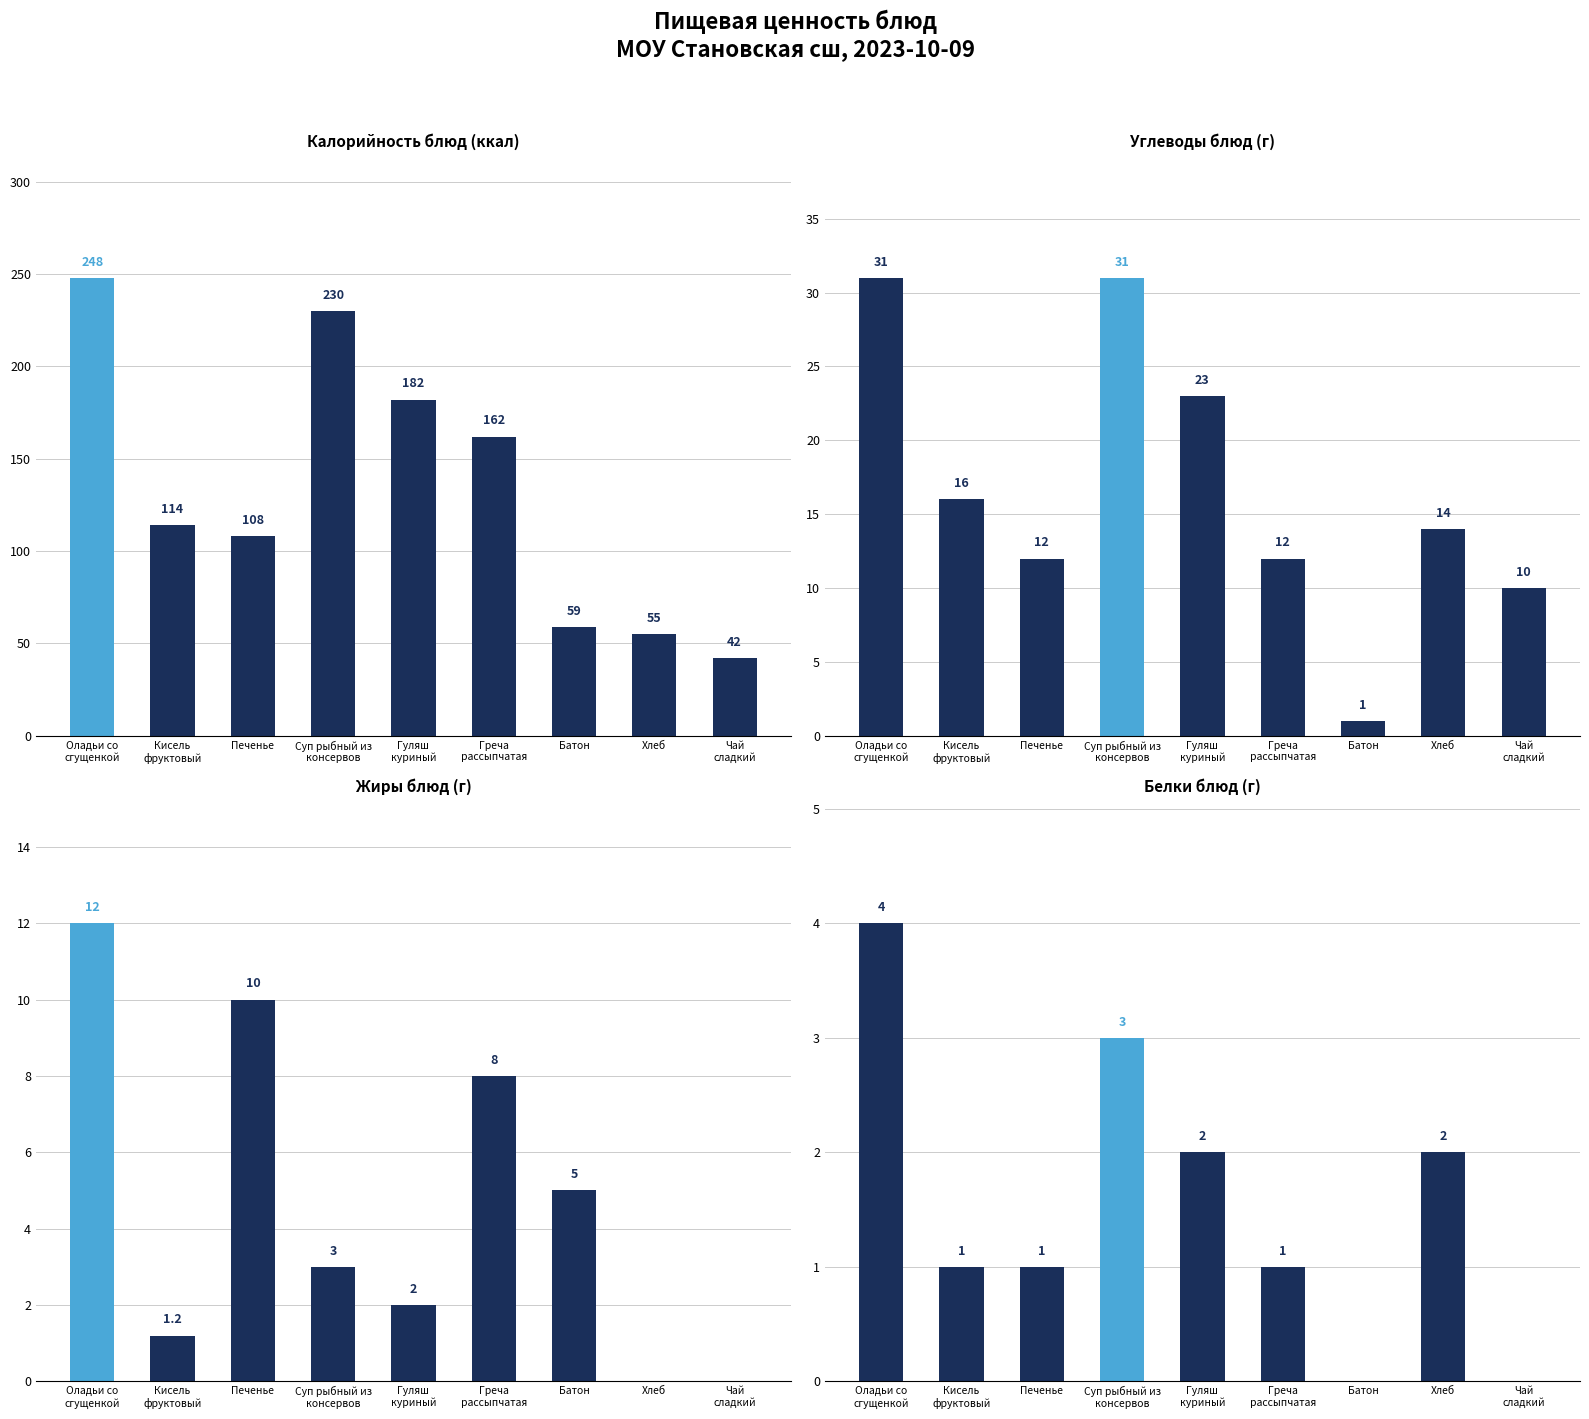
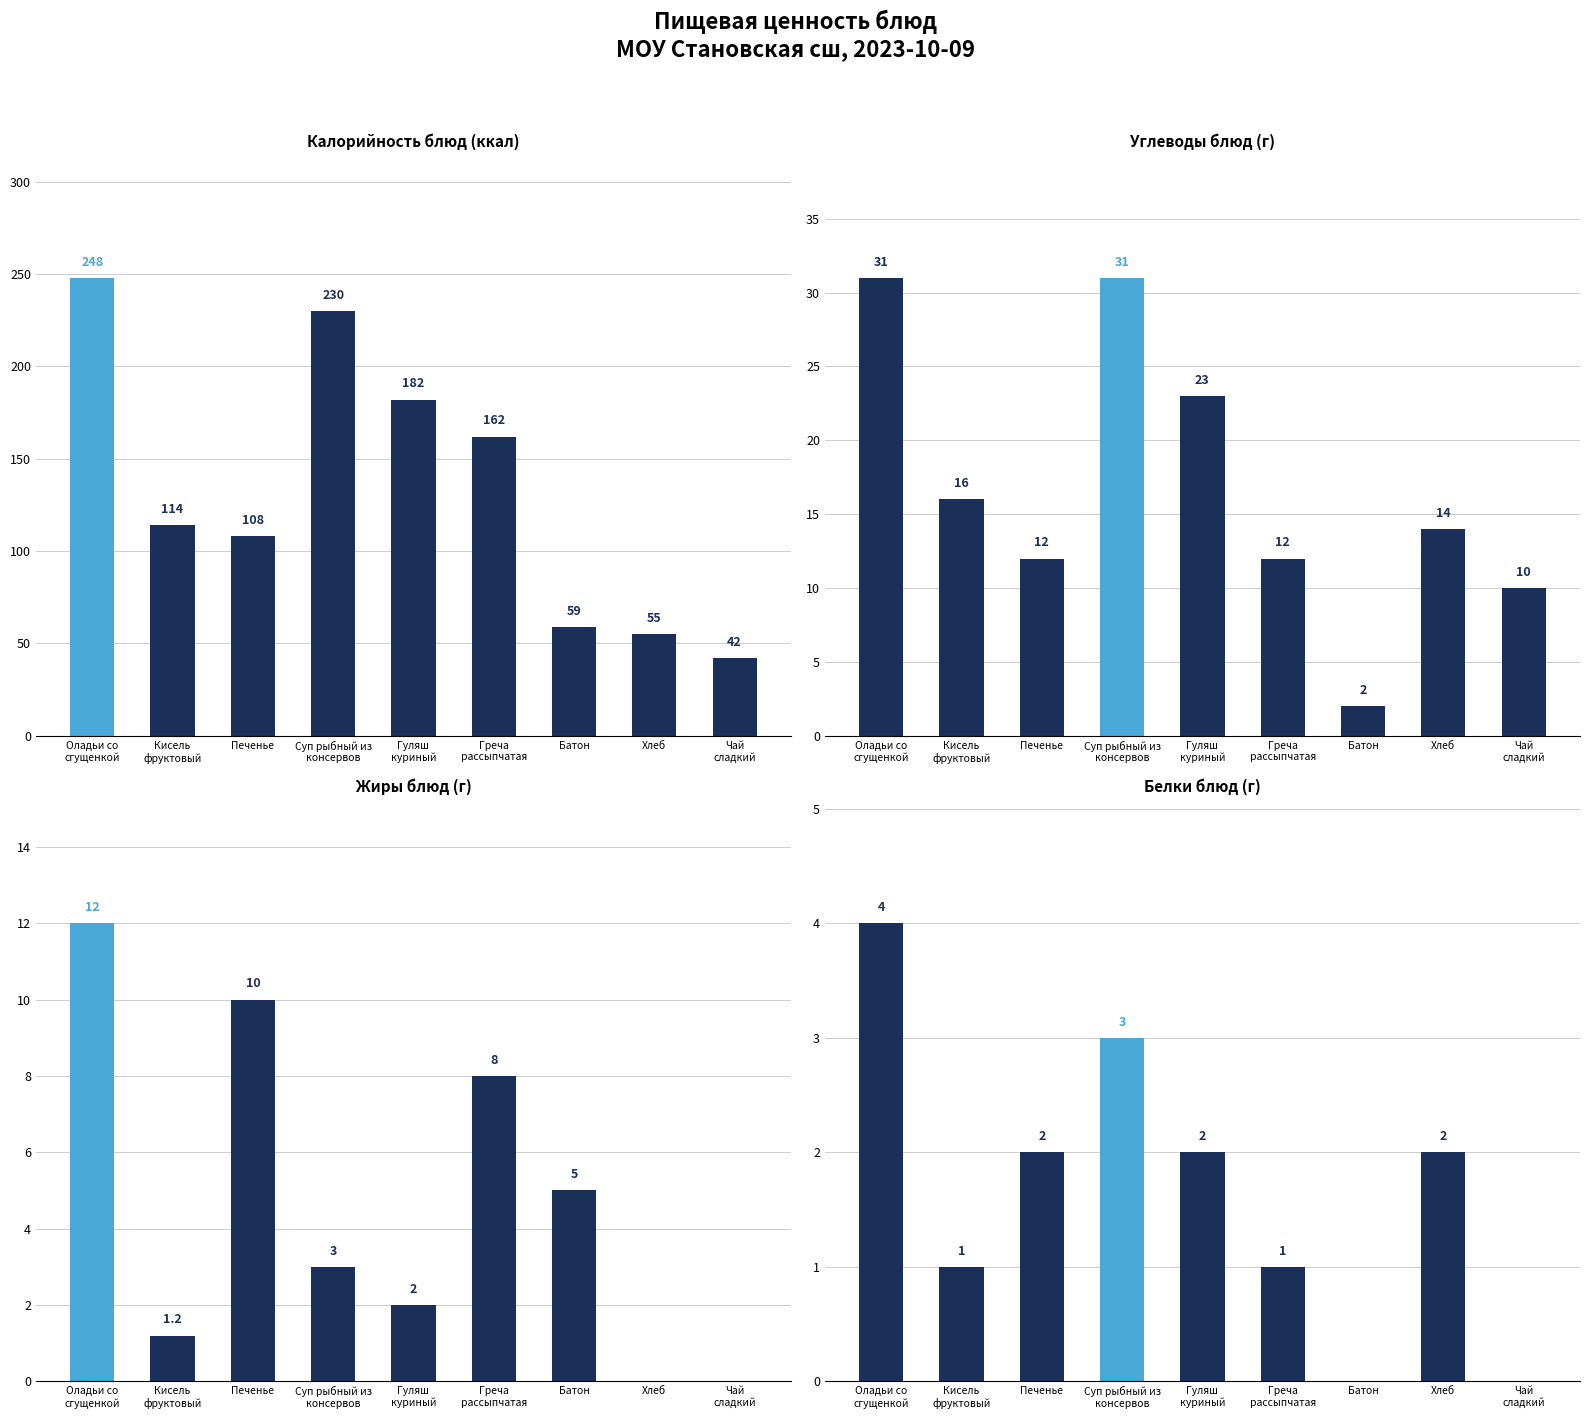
Углеводы блюд (г), Батон: 1 -> 2
Белки блюд (г), Печенье: 1 -> 2
